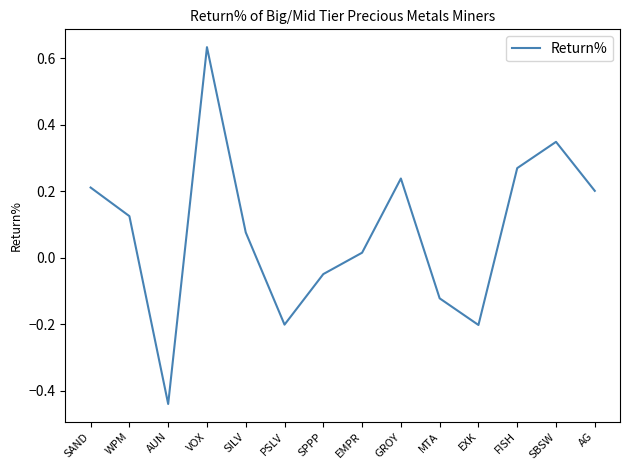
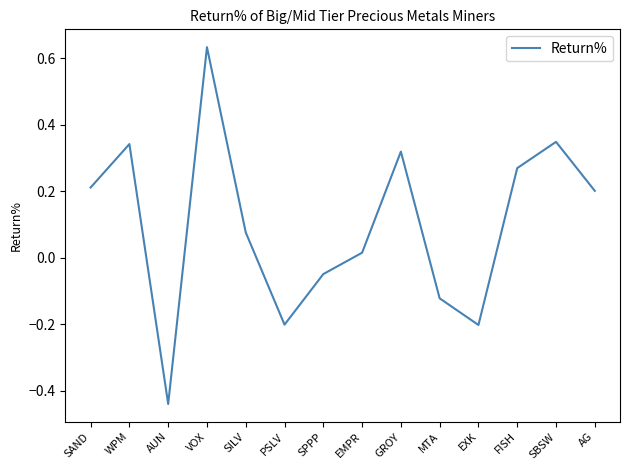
WPM: 0.13 -> 0.34
GROY: 0.24 -> 0.32
